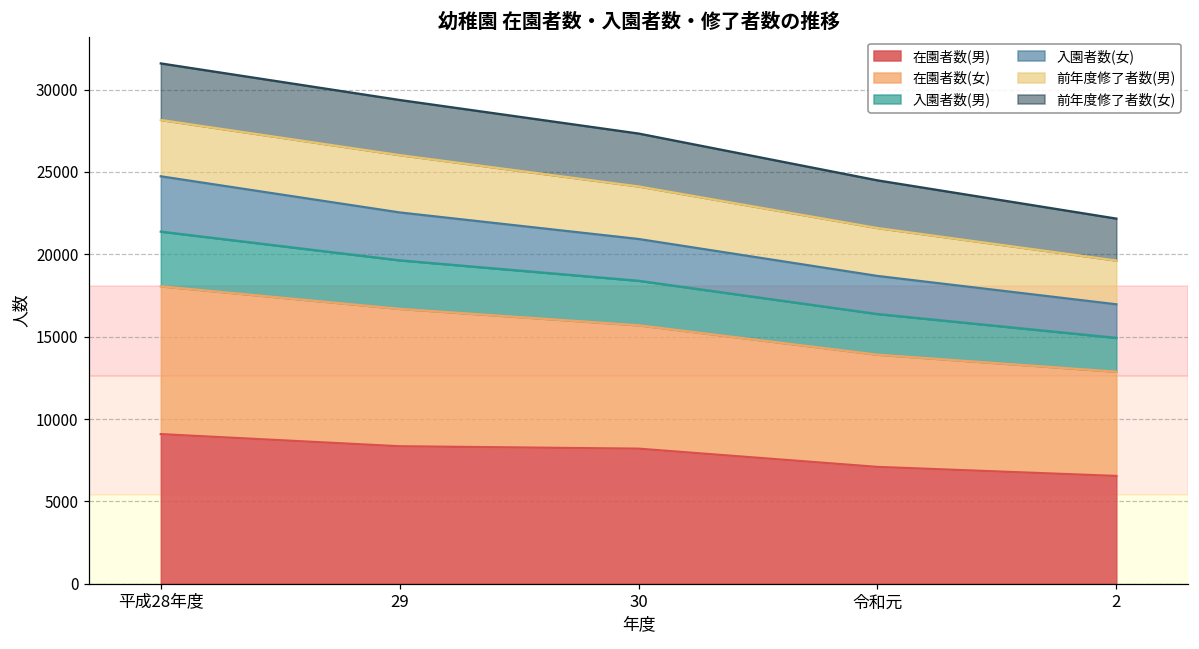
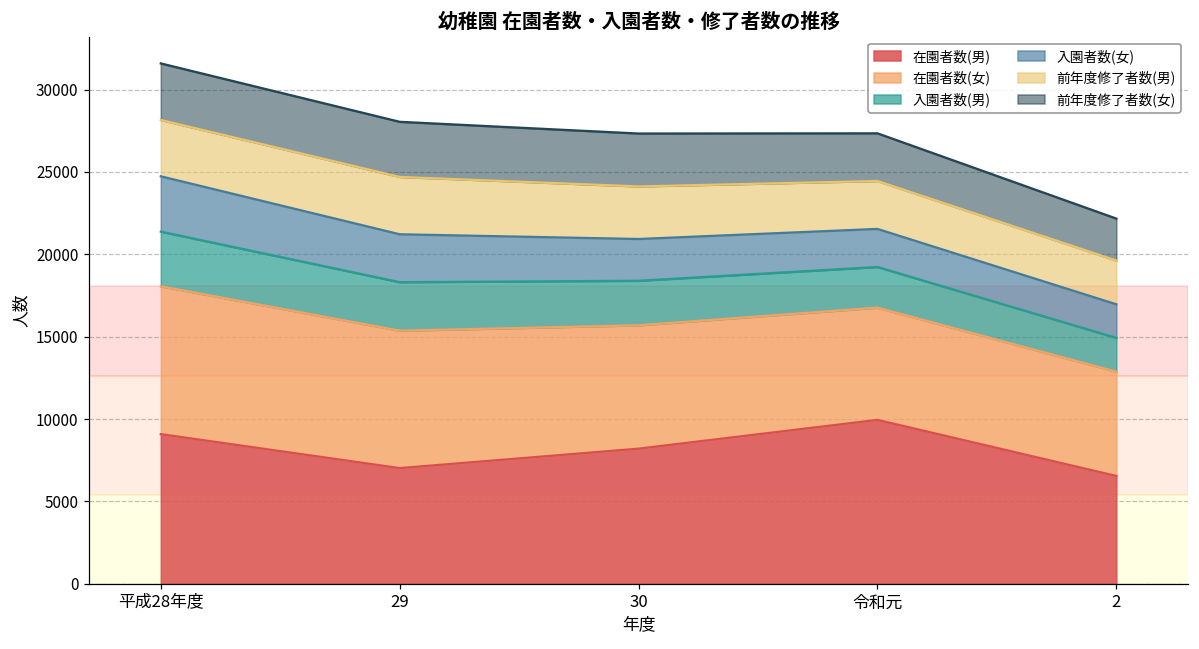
在園者数(男), 29: 8300 -> 7000
在園者数(男), 令和元: 7100 -> 9900
